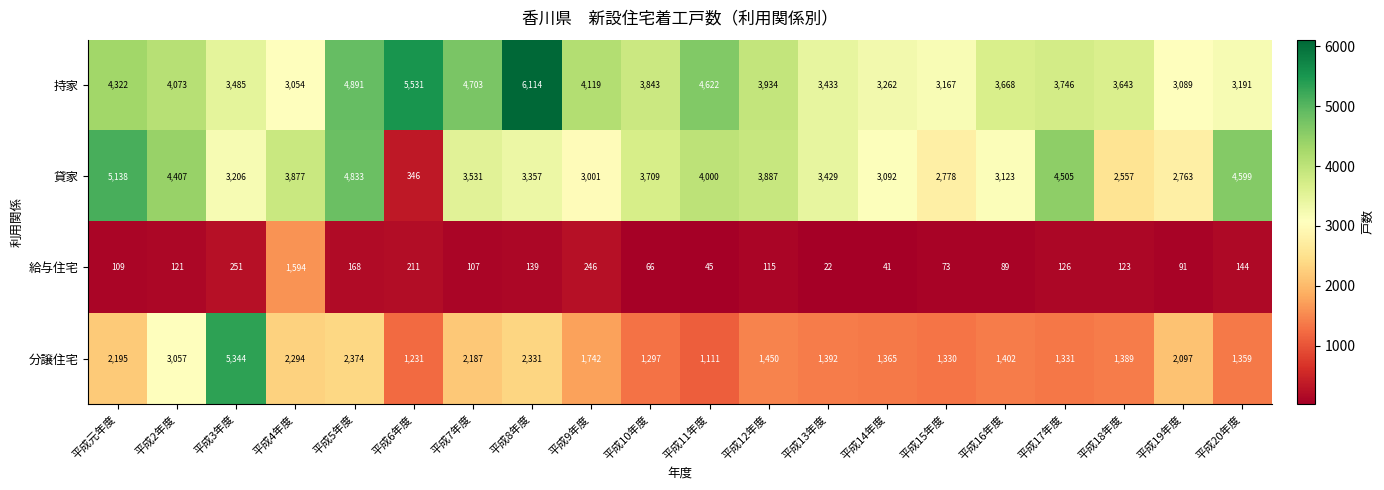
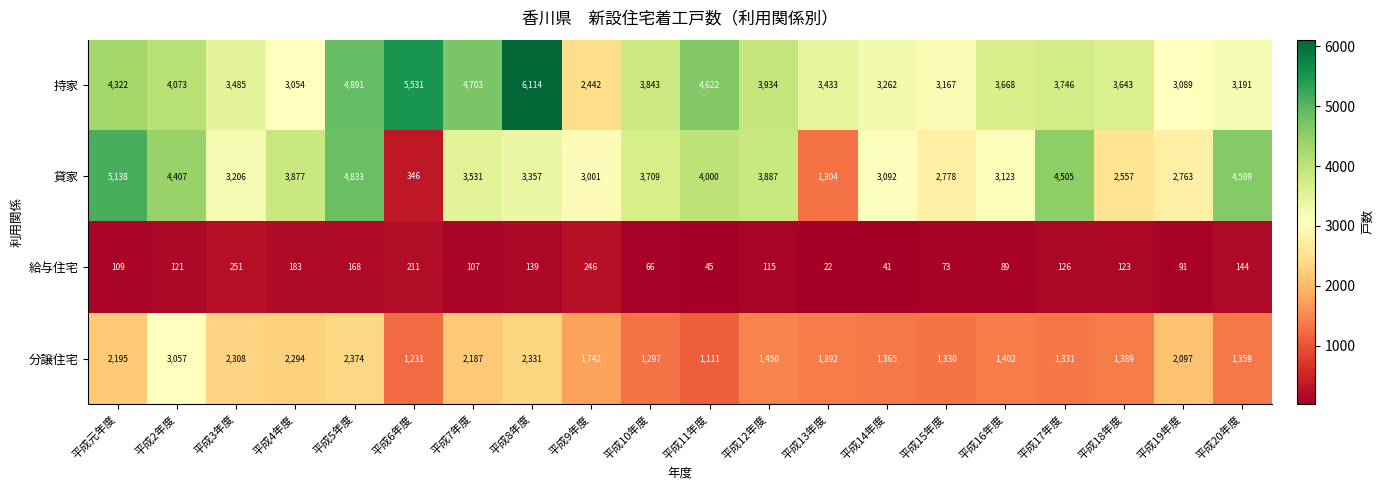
持家, 平成9年度: 4,119 -> 2,442
貸家, 平成13年度: 3,429 -> 1,304
給与住宅, 平成4年度: 1,594 -> 183
分譲住宅, 平成3年度: 5,344 -> 2,308
